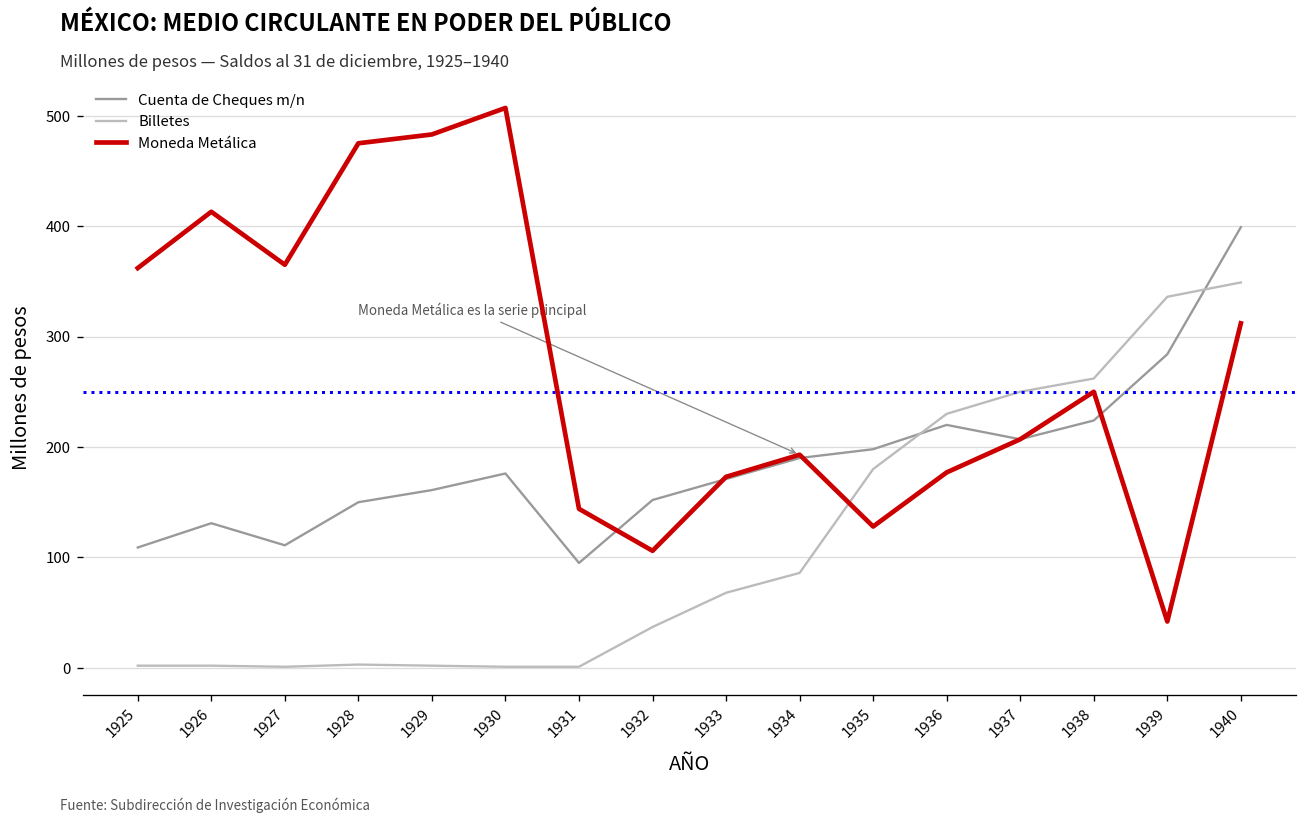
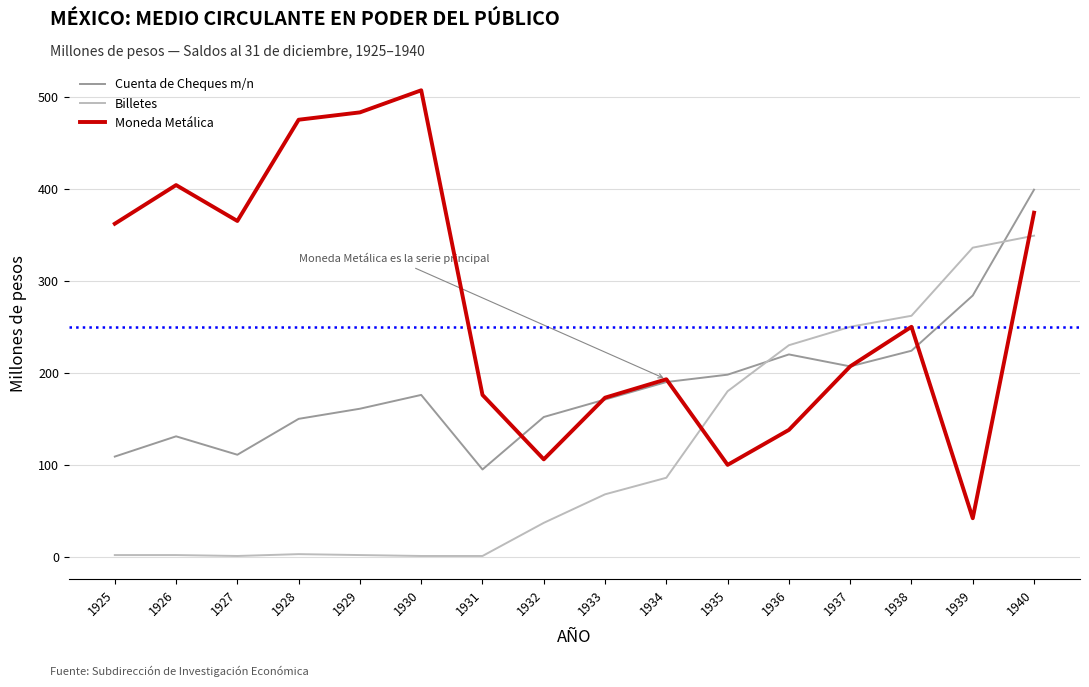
Moneda Metálica, 1926: 410 -> 400
Moneda Metálica, 1931: 140 -> 180
Moneda Metálica, 1935: 130 -> 100
Moneda Metálica, 1936: 180 -> 140
Moneda Metálica, 1940: 310 -> 370
